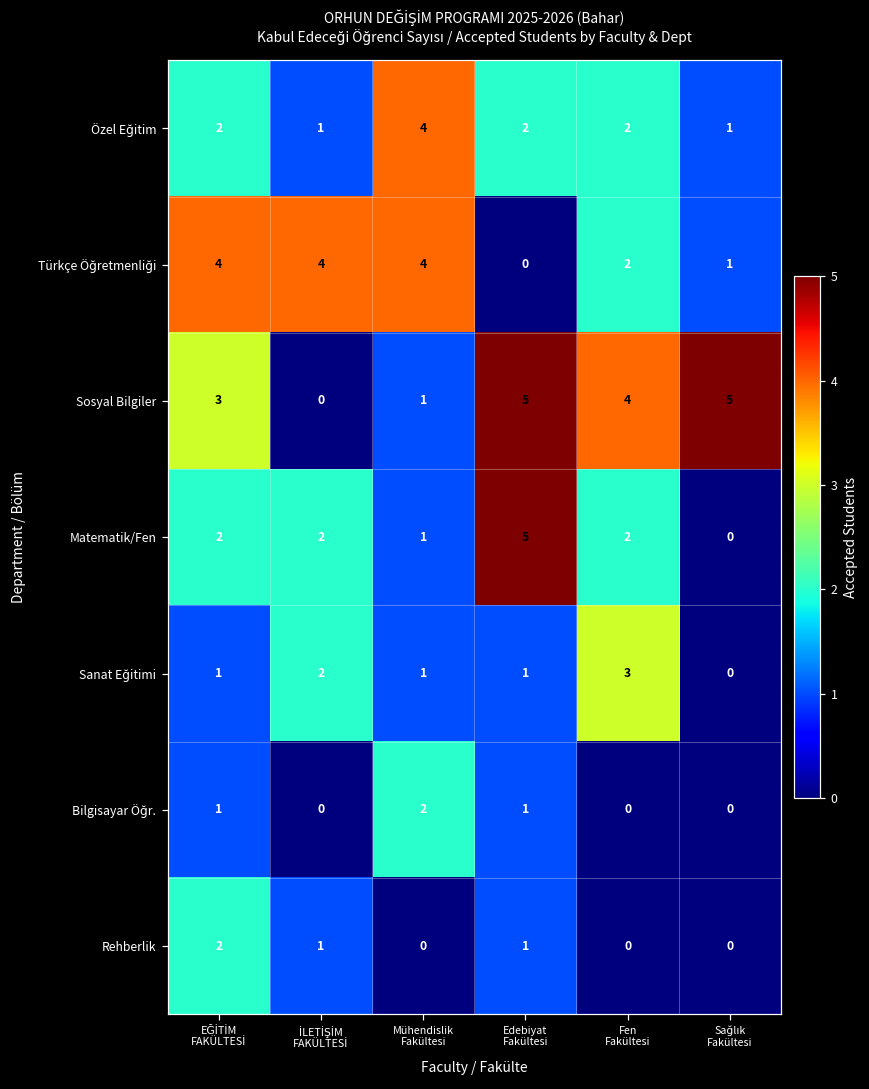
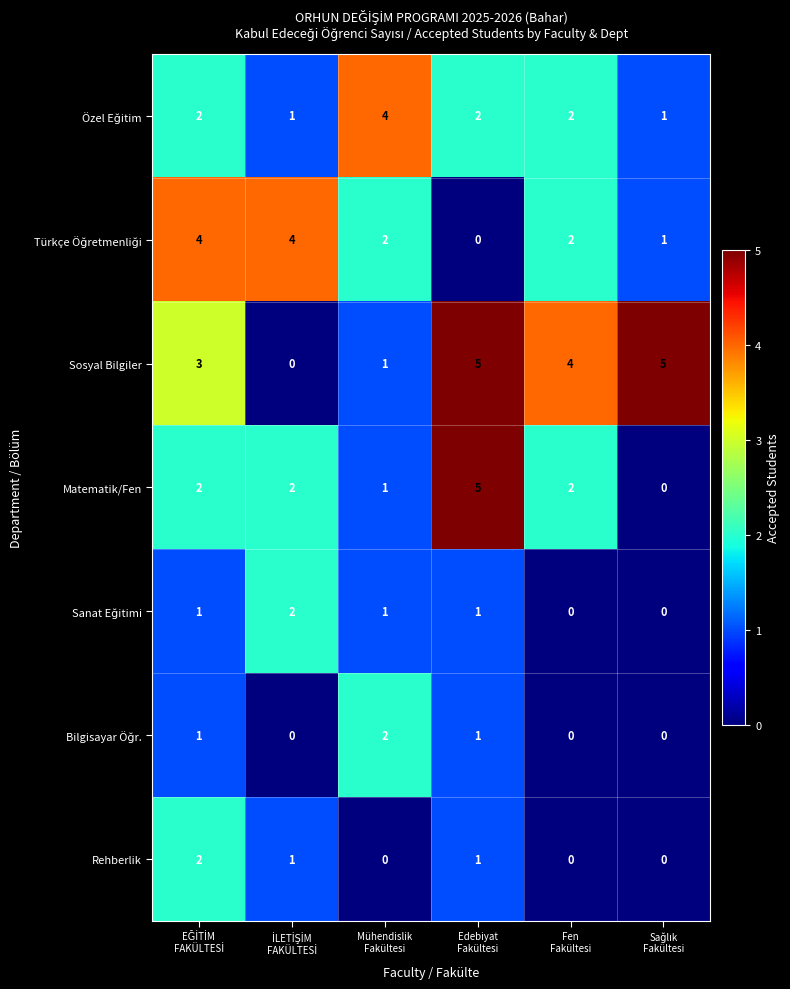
Türkçe Öğretmenliği, Mühendislik Fakültesi: 4 -> 2
Sanat Eğitimi, Fen Fakültesi: 3 -> 0
